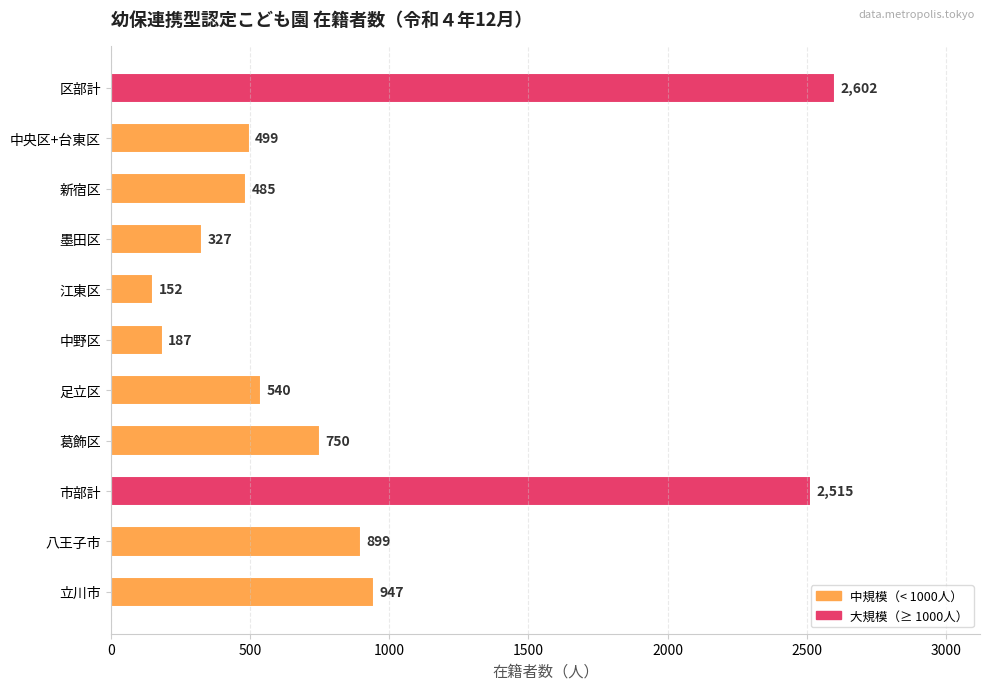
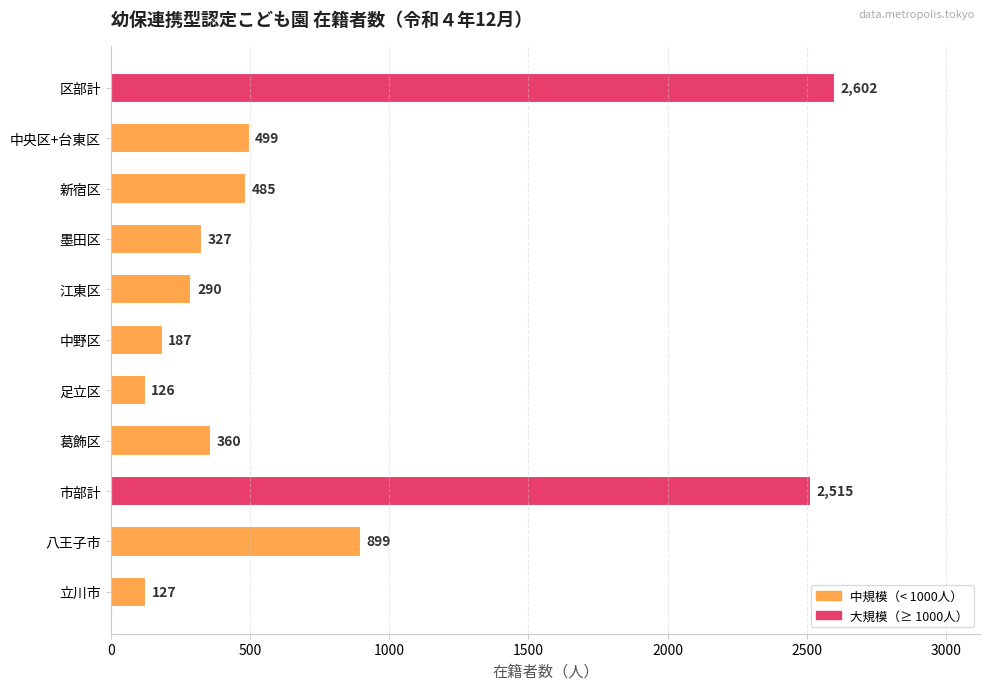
江東区: 152 -> 290
足立区: 540 -> 126
葛飾区: 750 -> 360
立川市: 947 -> 127
